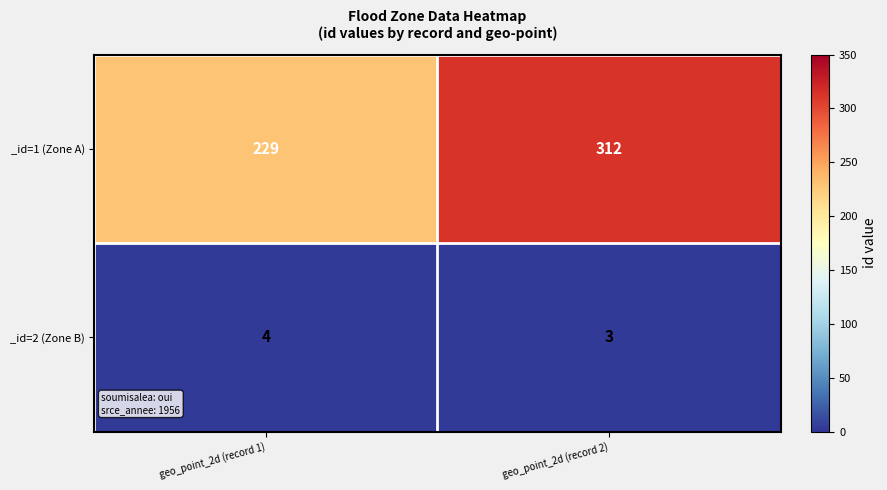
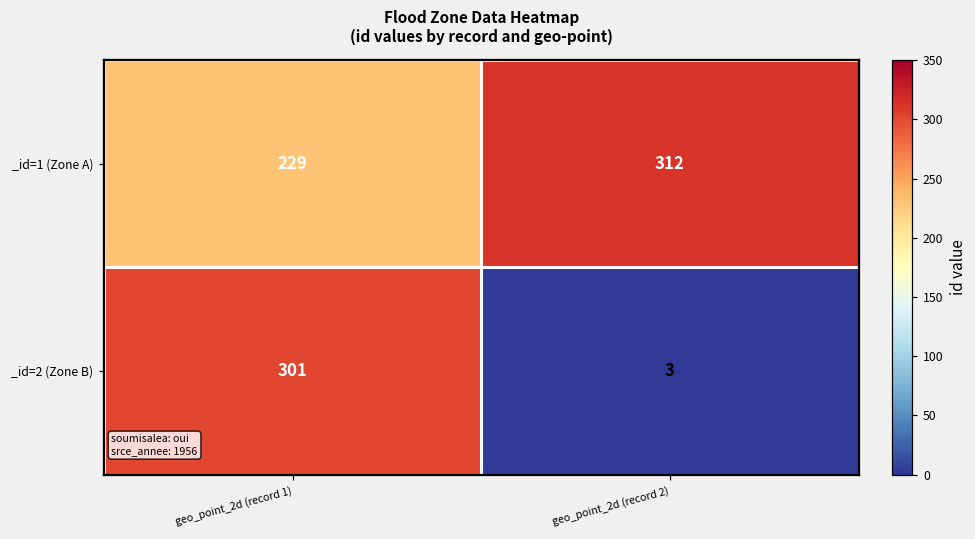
_id=2 (Zone B), geo_point_2d (record 1): 4 -> 301
